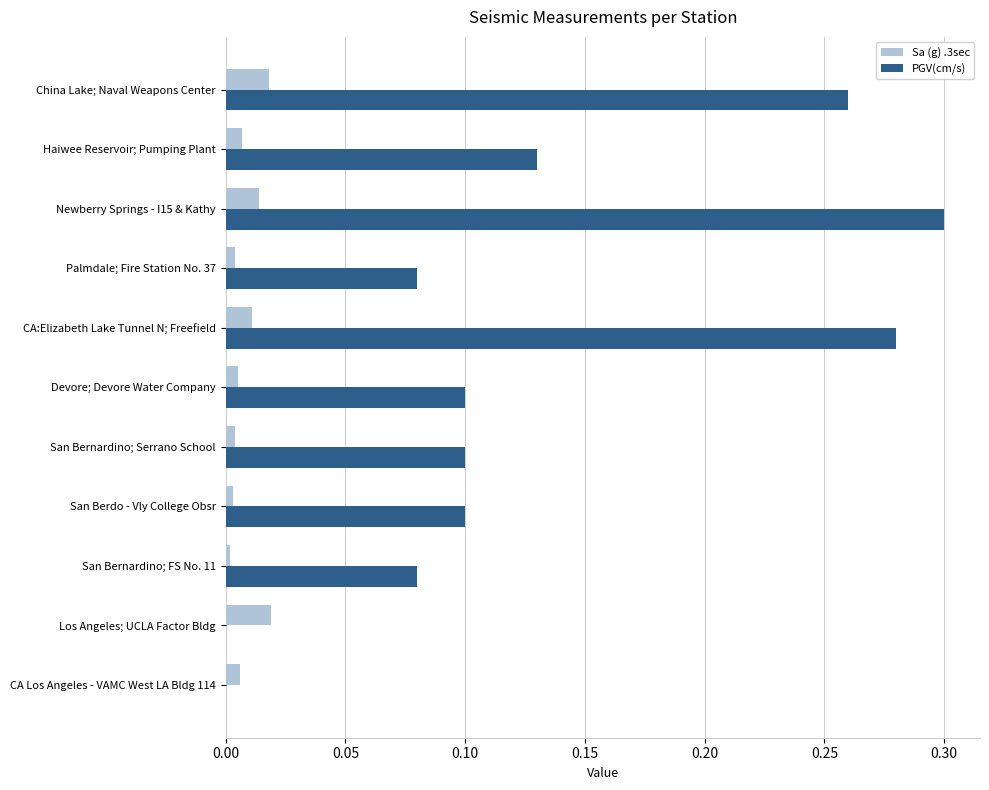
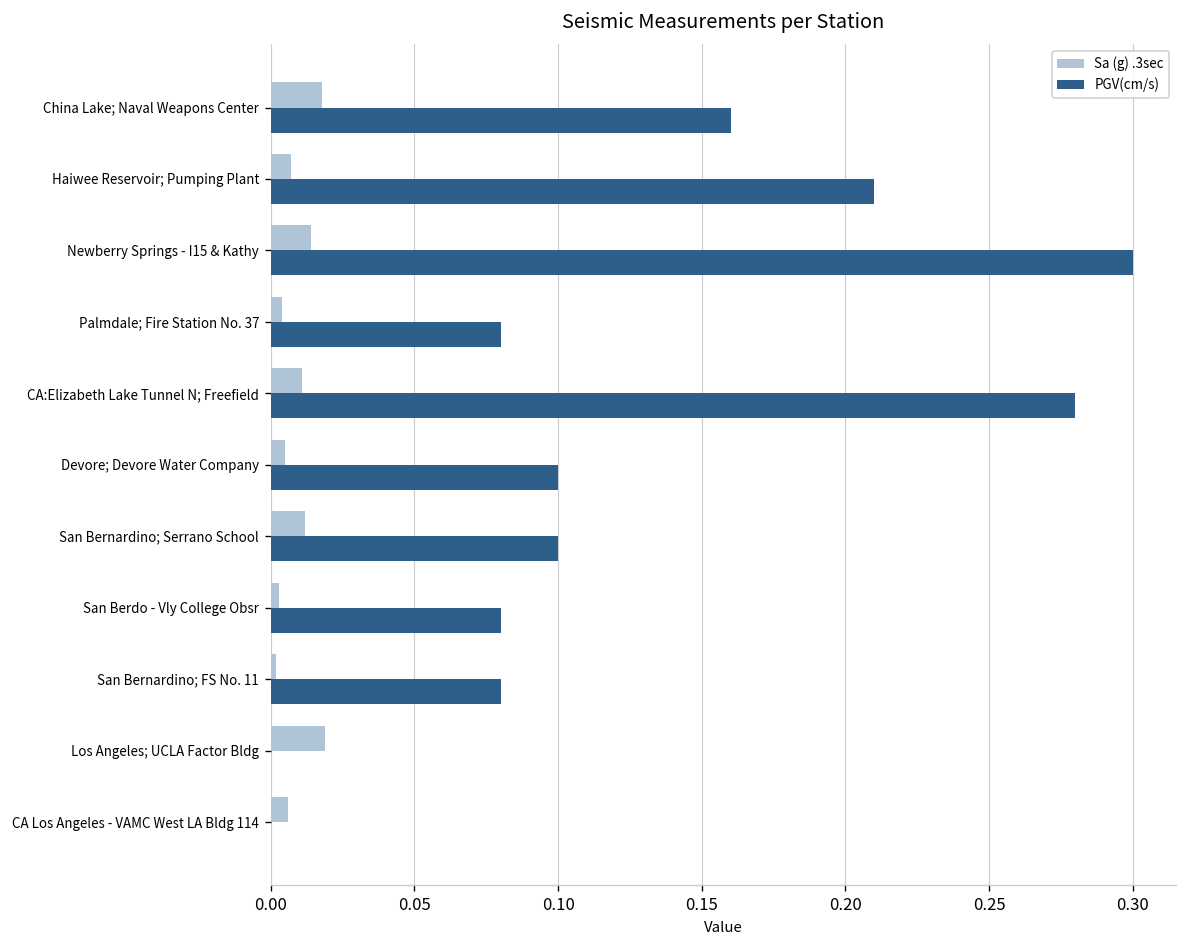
PGV(cm/s), China Lake; Naval Weapons Center: 0.26 -> 0.16
PGV(cm/s), Haiwee Reservoir; Pumping Plant: 0.13 -> 0.21
Sa (g) .3sec, San Bernardino; Serrano School: 0.004 -> 0.012
PGV(cm/s), San Berdo - Vly College Obsr: 0.10 -> 0.08
